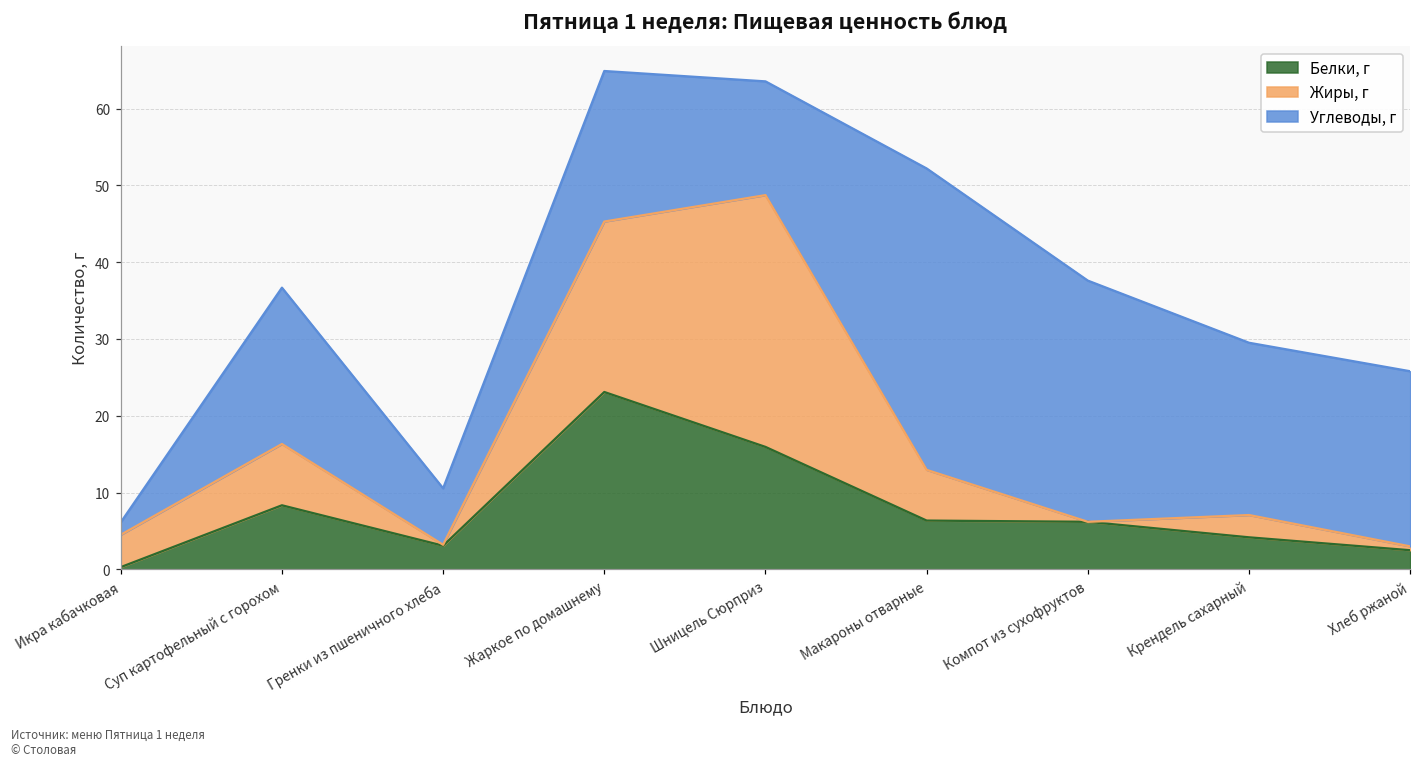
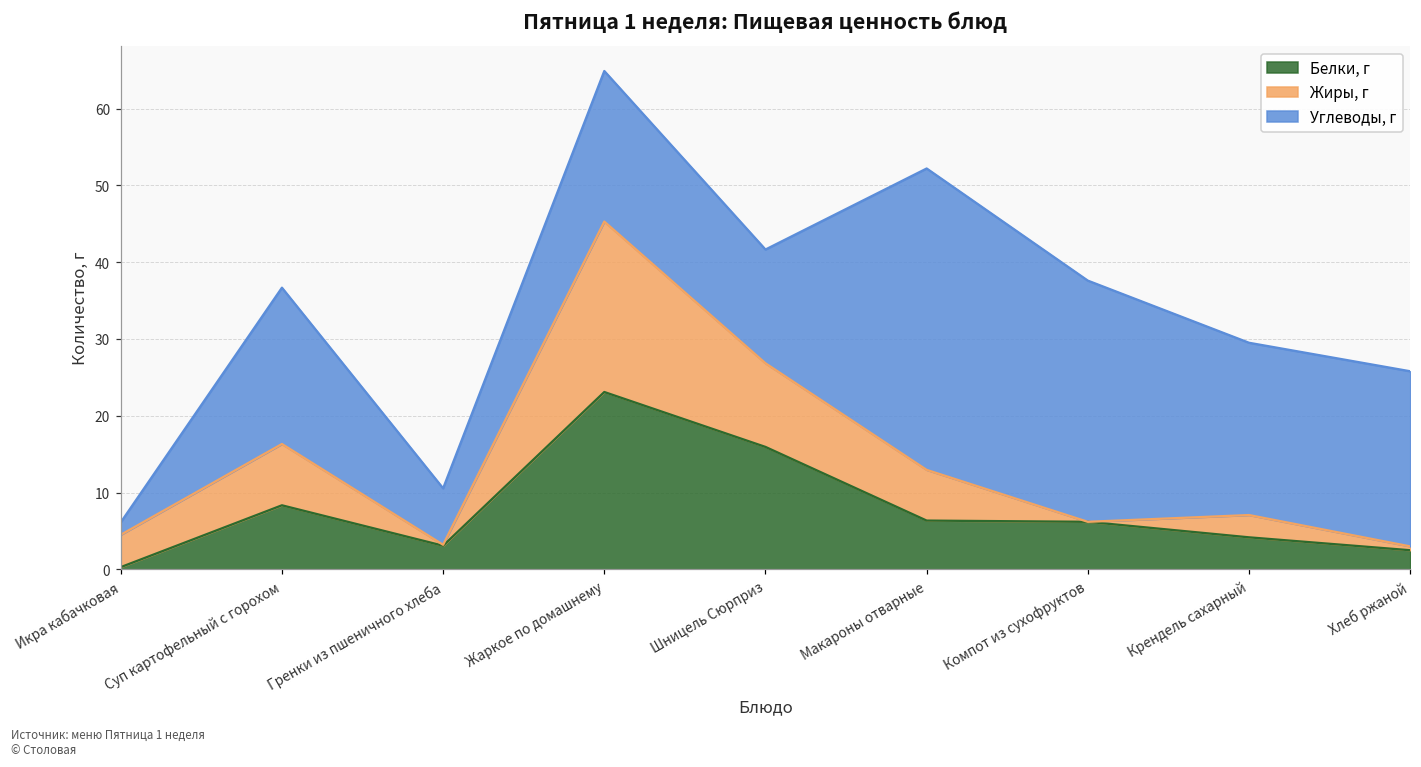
Жиры, г, Шницель Сюрприз: 33 -> 11
